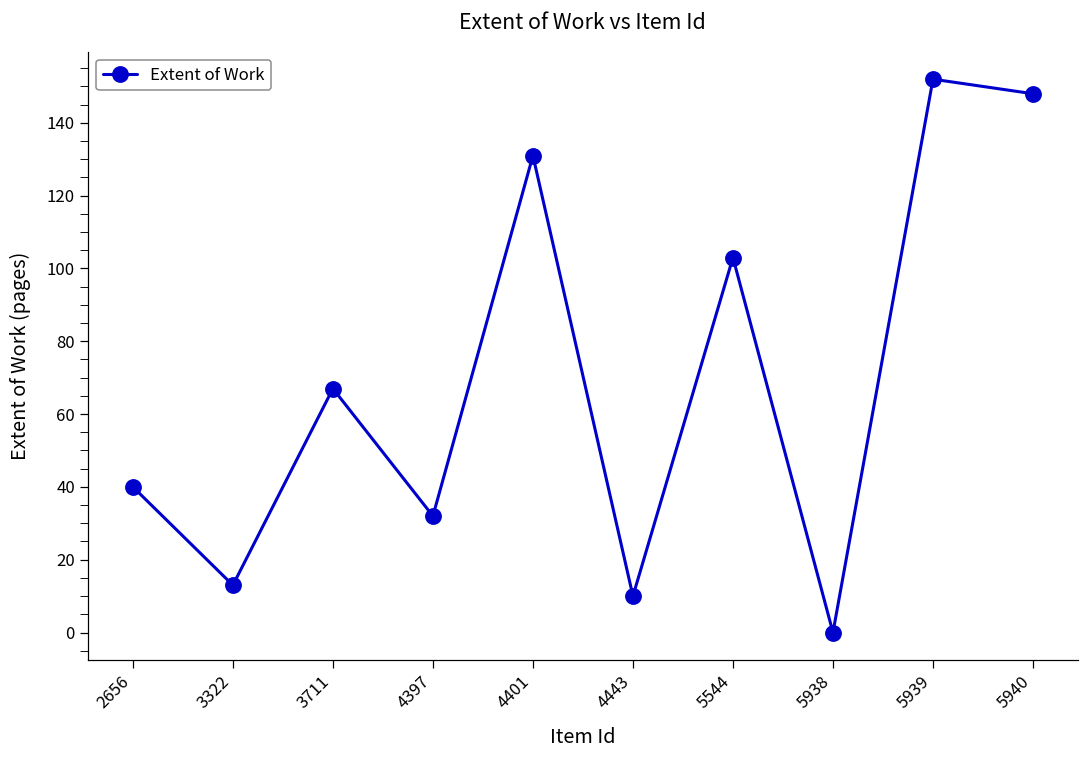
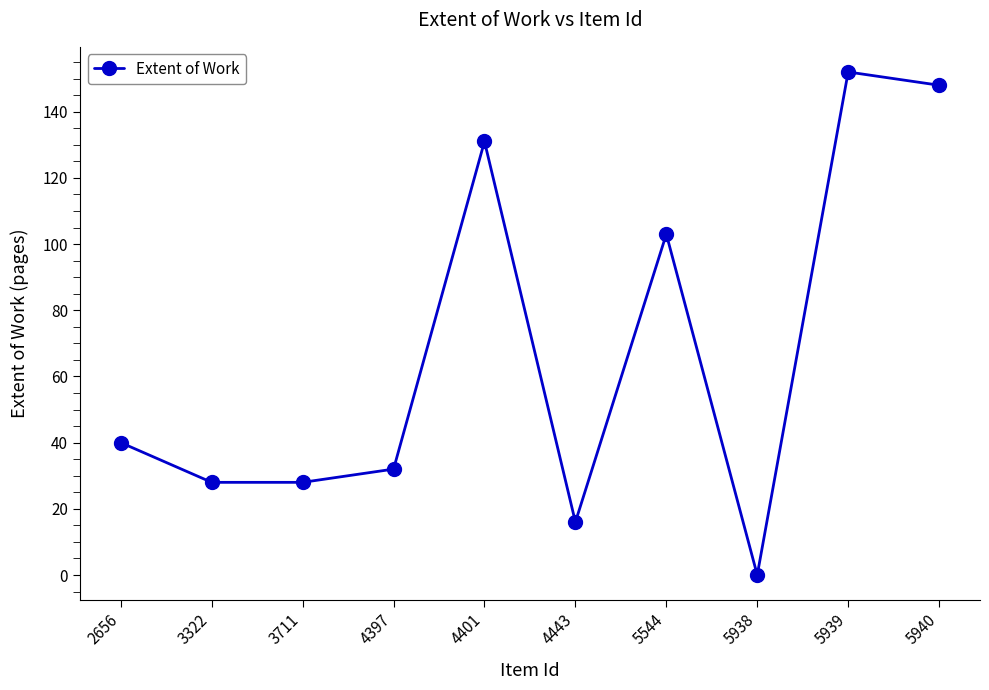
3322: 13 -> 28
3711: 67 -> 28
4443: 10 -> 16
